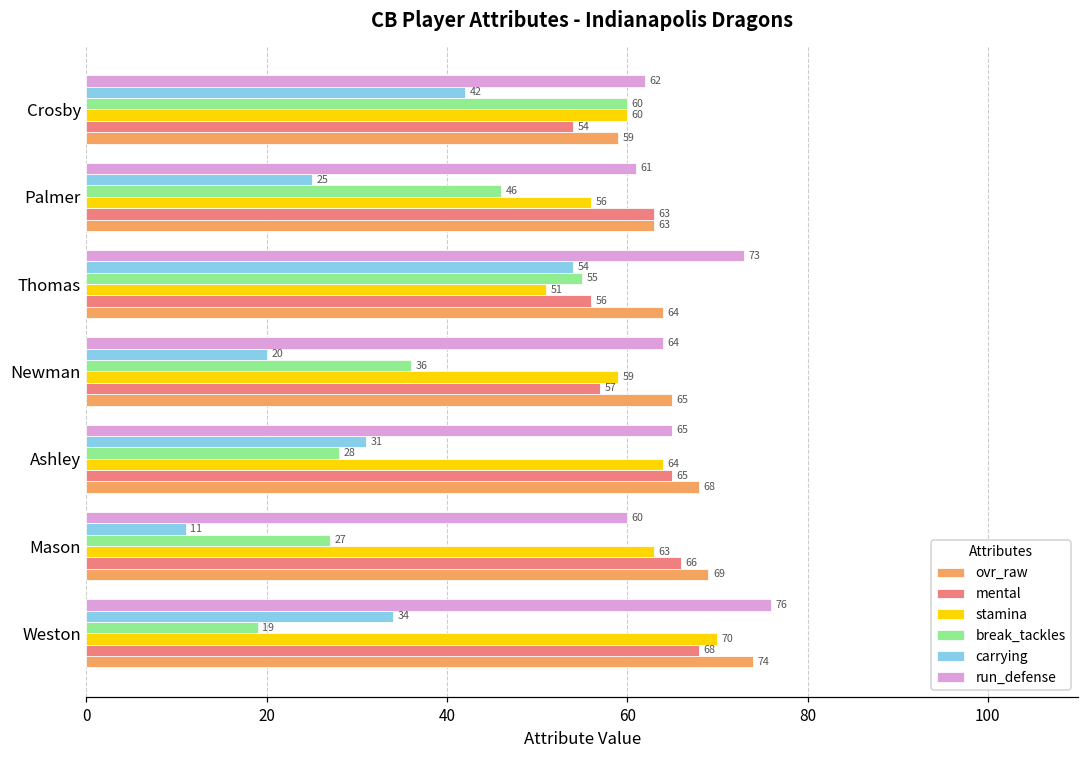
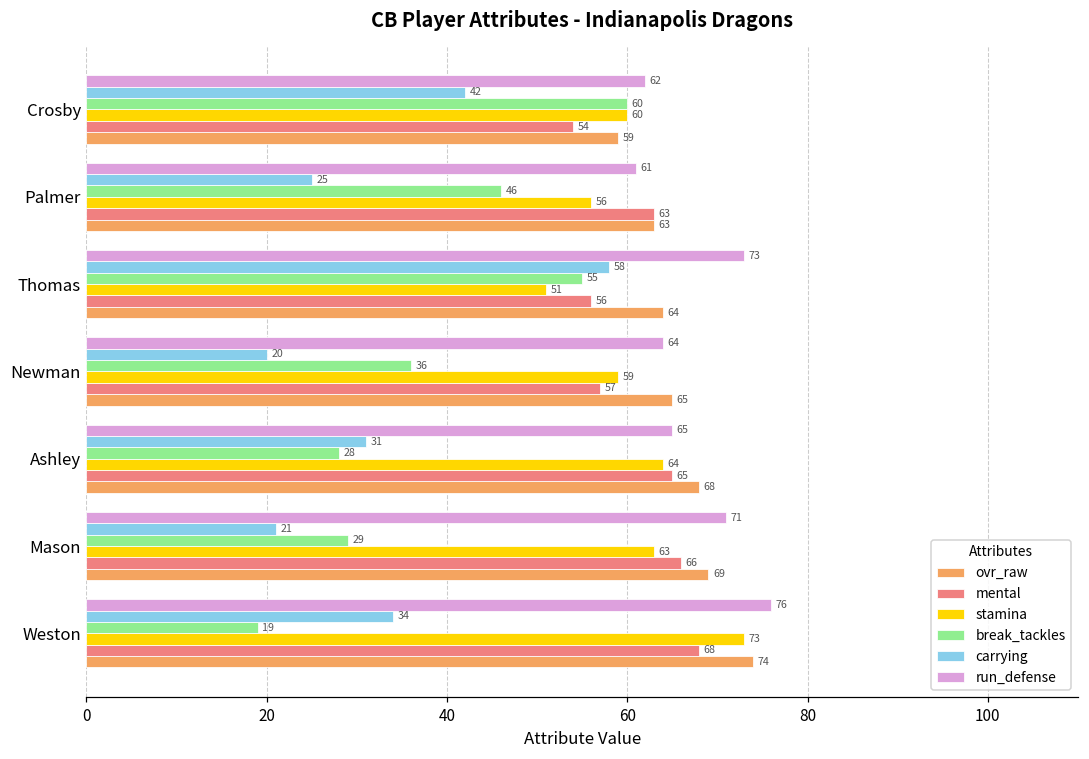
carrying, Thomas: 54 -> 58
run_defense, Mason: 60 -> 71
carrying, Mason: 11 -> 21
break_tackles, Mason: 27 -> 29
stamina, Weston: 70 -> 73
